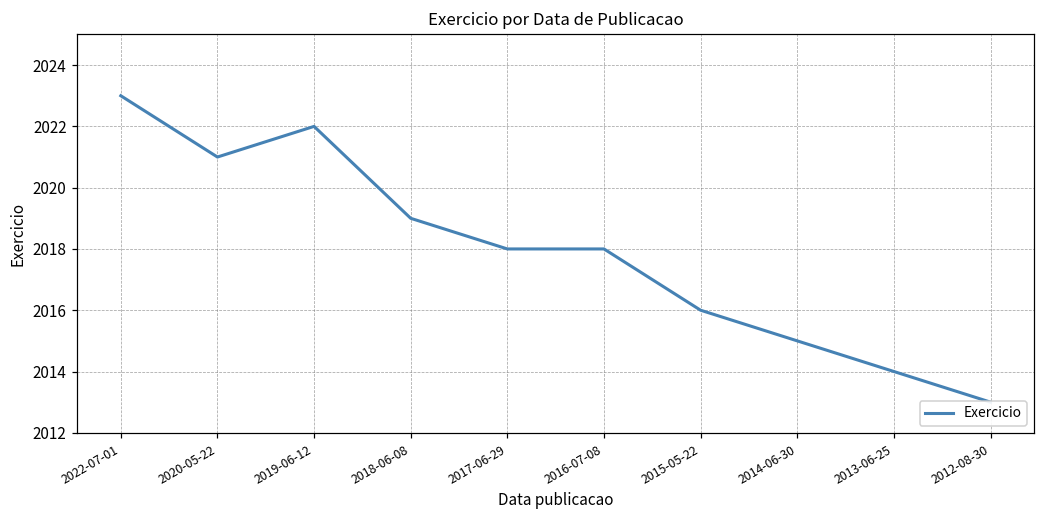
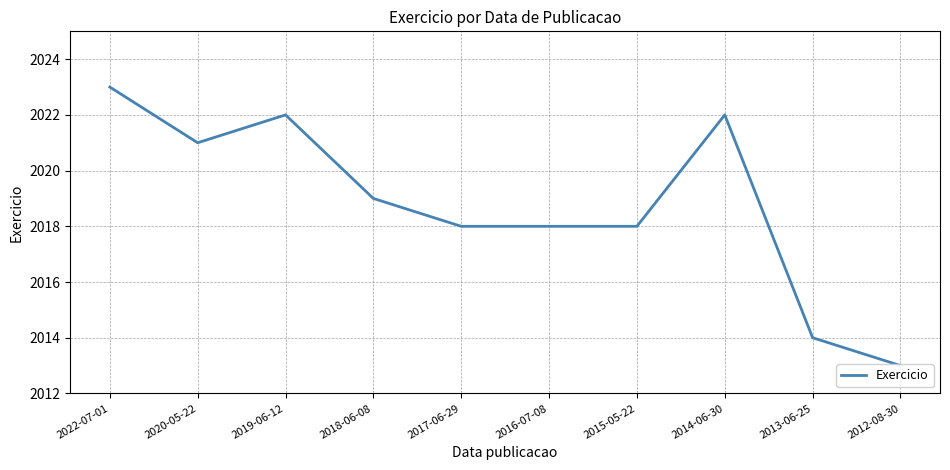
2015-05-22: 2016 -> 2018
2014-06-30: 2015 -> 2022
